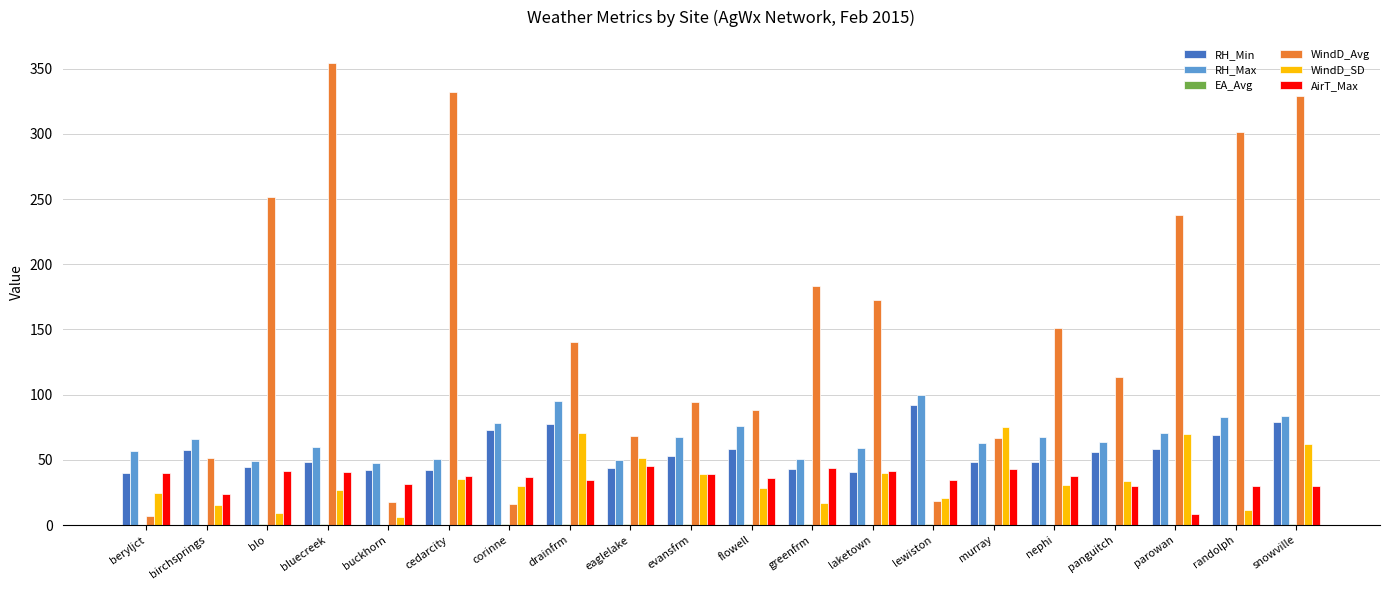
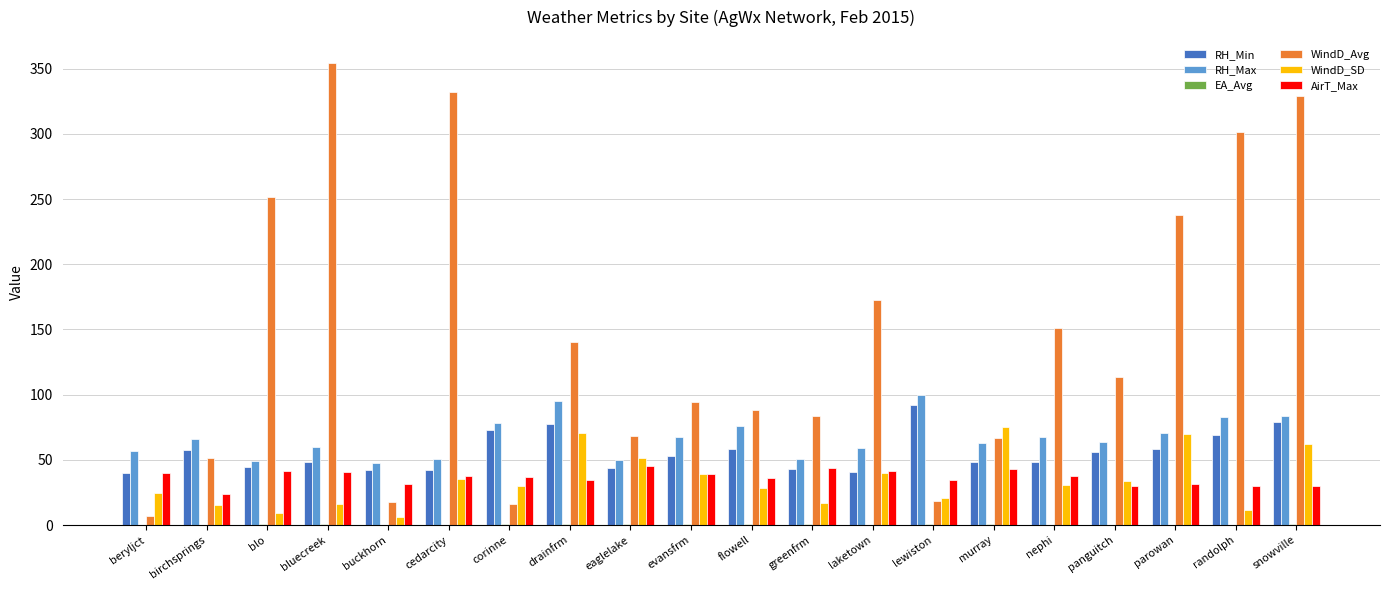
WindD_SD, bluecreek: 27 -> 16
WindD_Avg, greenfrm: 184 -> 84
AirT_Max, parowan: 8 -> 32
